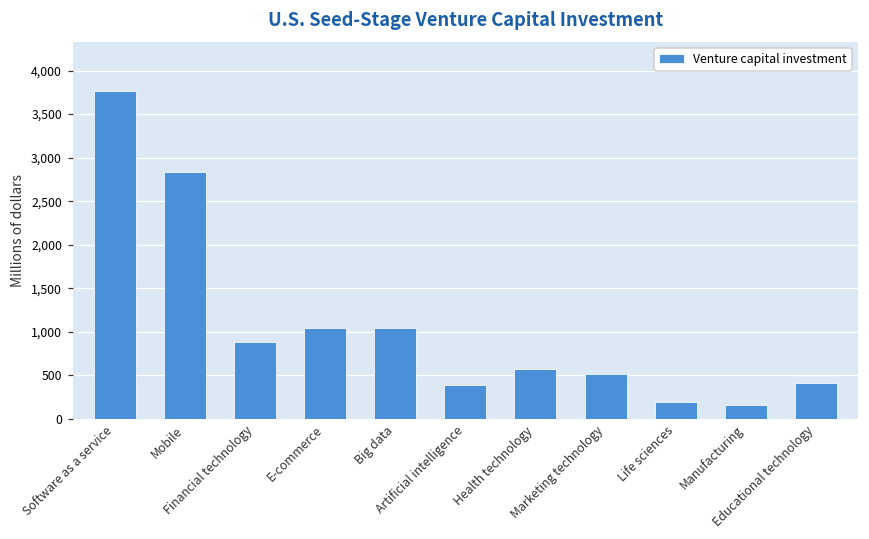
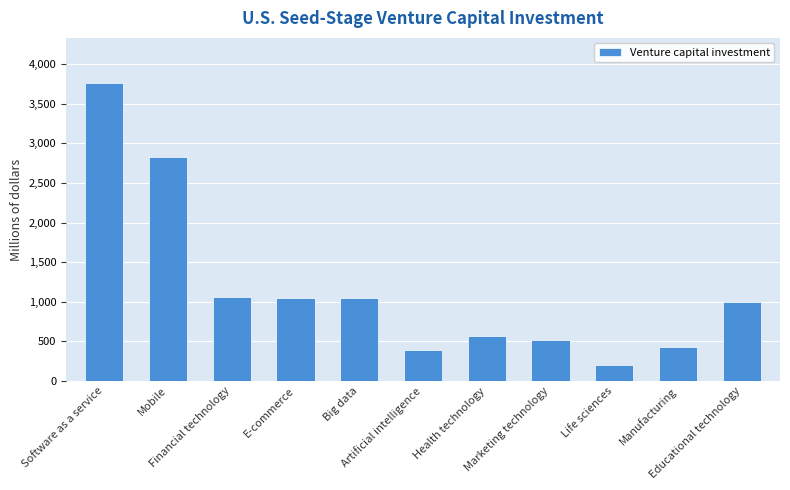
Financial technology: 900 -> 1,100
Manufacturing: 200 -> 400
Educational technology: 400 -> 1,000
